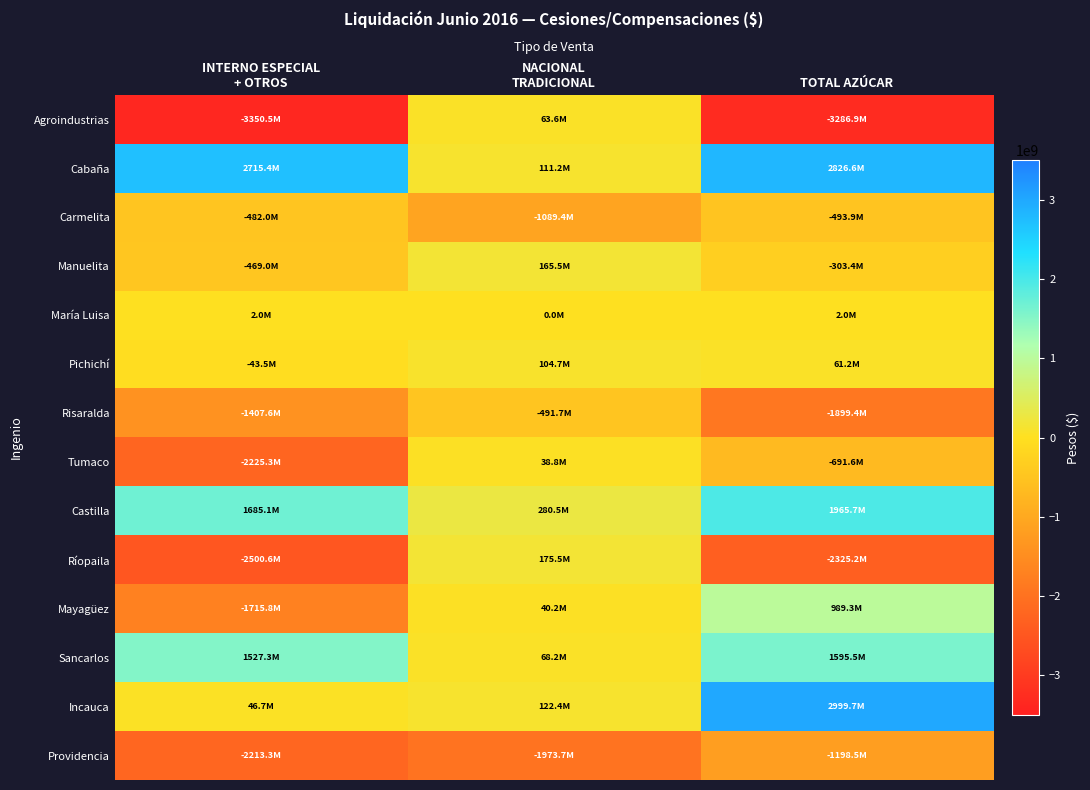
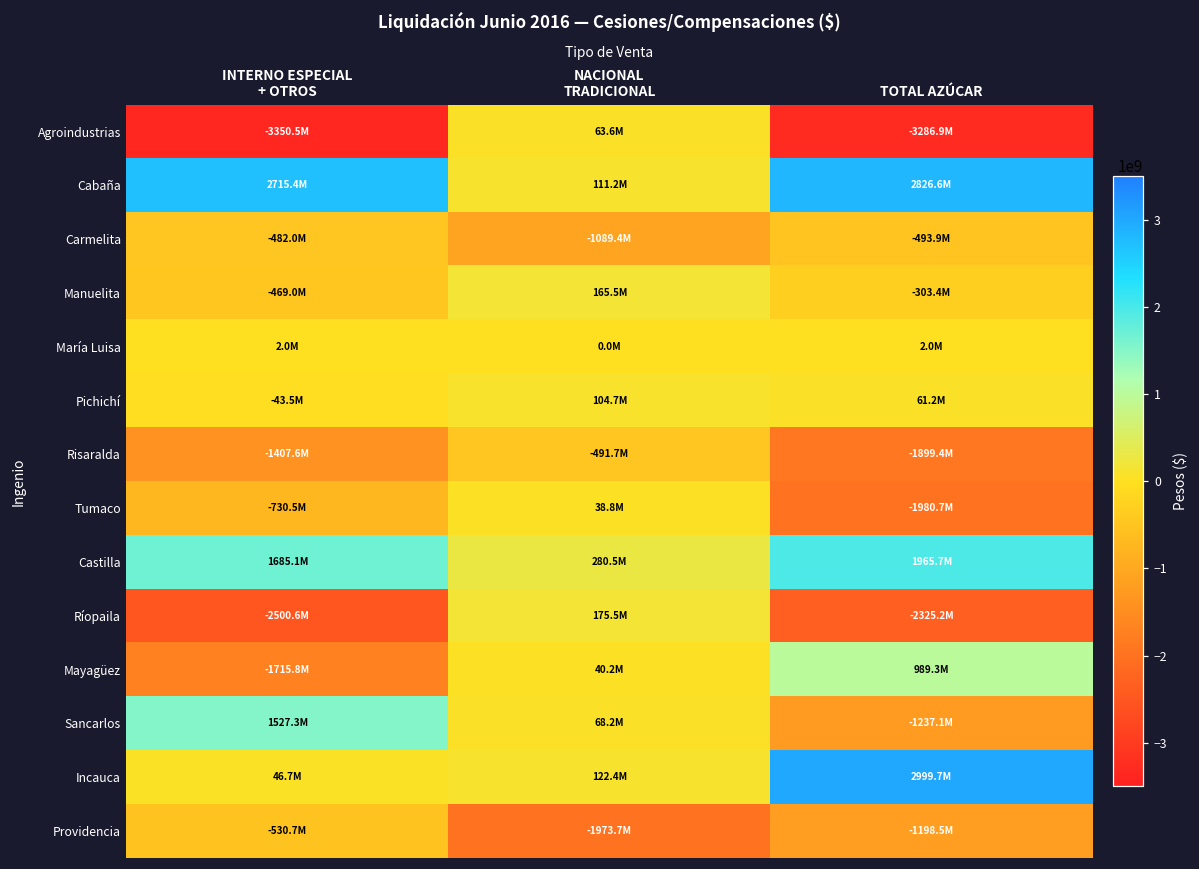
Tumaco, INTERNO ESPECIAL + OTROS: -2225.3M -> -730.5M
Tumaco, TOTAL AZÚCAR: -691.6M -> -1980.7M
Sancarlos, TOTAL AZÚCAR: 1595.5M -> -1237.1M
Providencia, INTERNO ESPECIAL + OTROS: -2213.3M -> -530.7M
